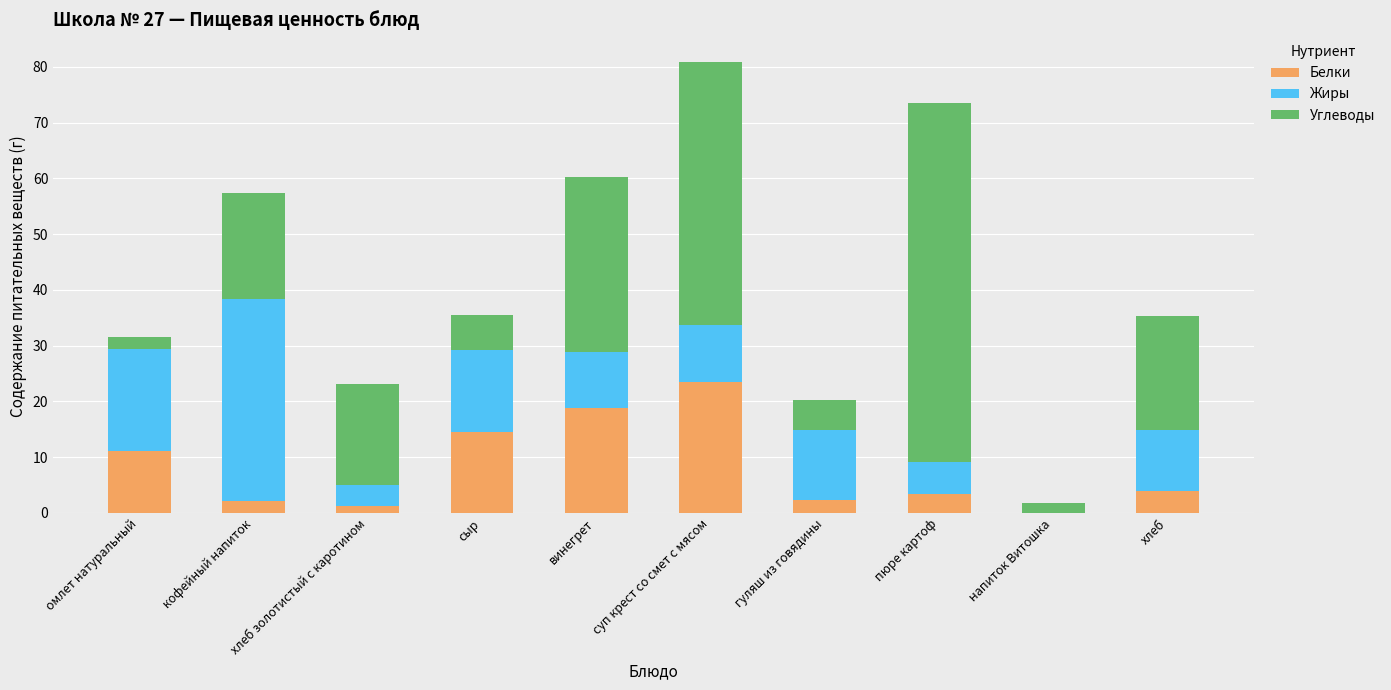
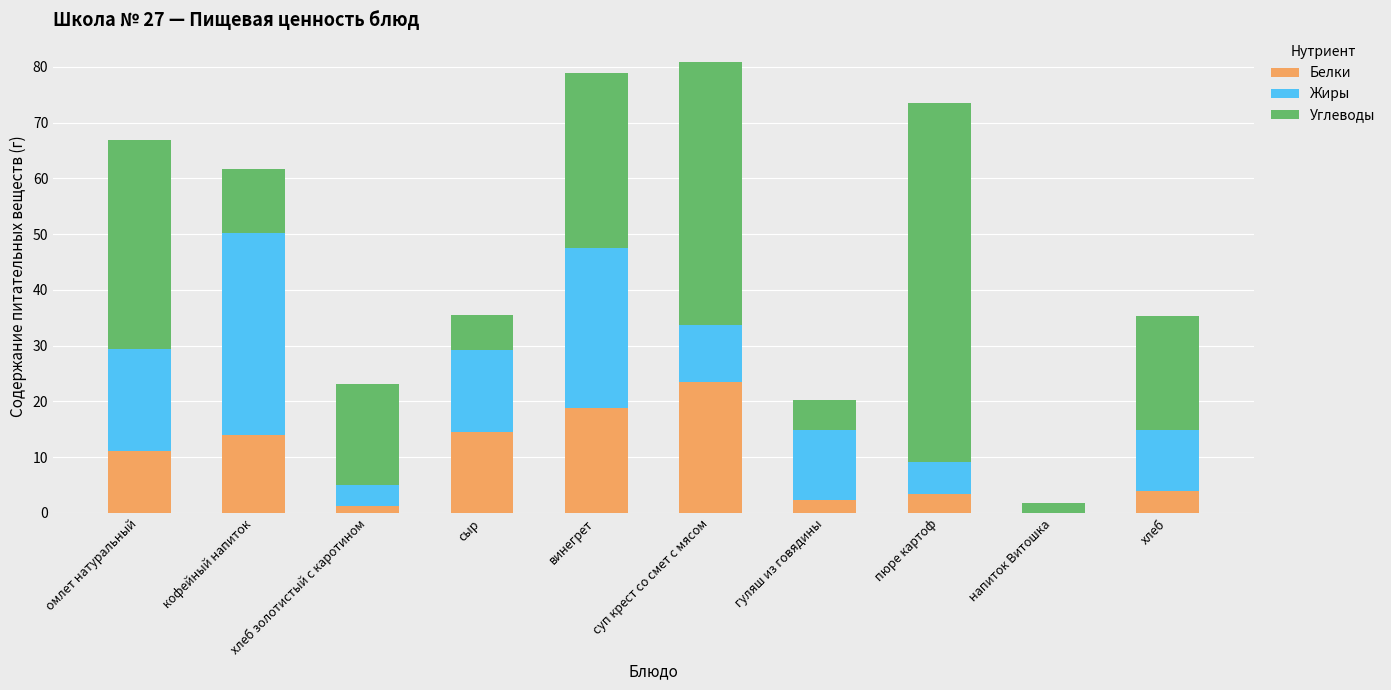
Углеводы, омлет натуральный: 2 -> 37
Белки, кофейный напиток: 2 -> 14
Углеводы, кофейный напиток: 19 -> 12
Жиры, винегрет: 10 -> 29
